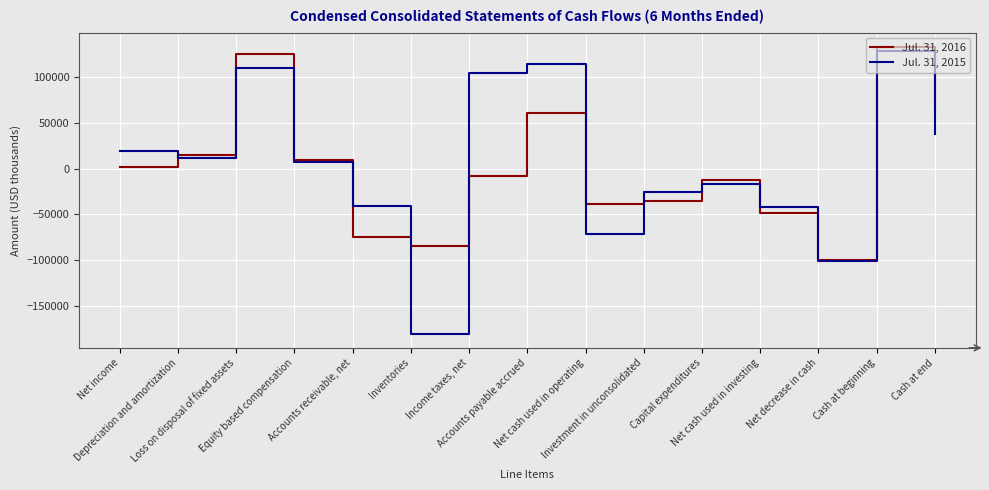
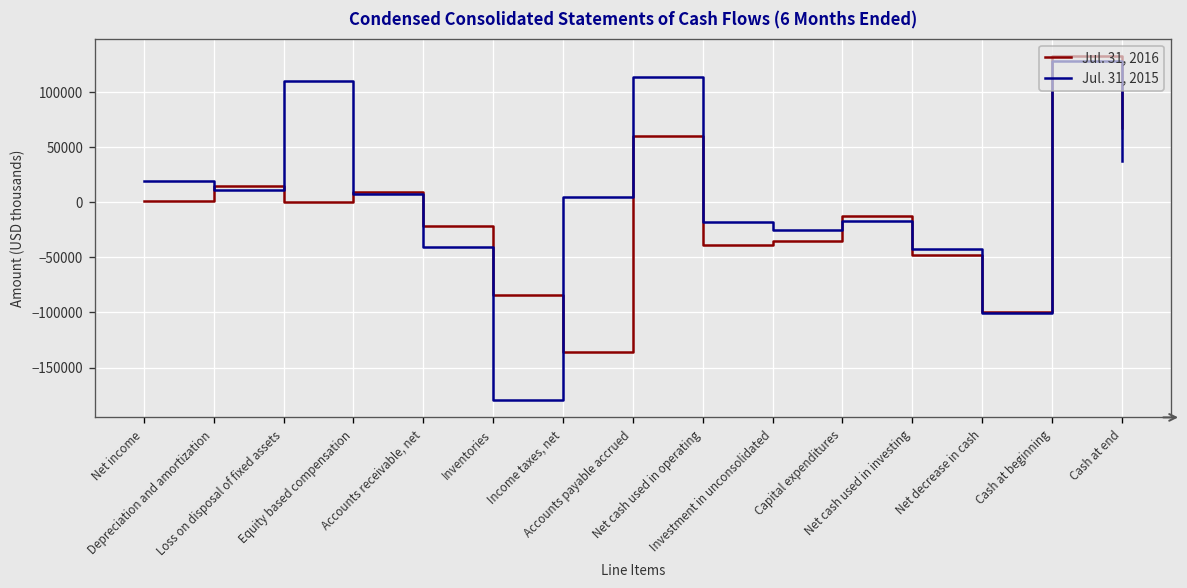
Jul. 31, 2016, Loss on disposal of fixed assets: 120000 -> 0
Jul. 31, 2016, Accounts receivable, net: -70000 -> -20000
Jul. 31, 2016, Income taxes, net: -10000 -> -140000
Jul. 31, 2015, Income taxes, net: 100000 -> 0
Jul. 31, 2015, Net cash used in operating: -70000 -> -20000
